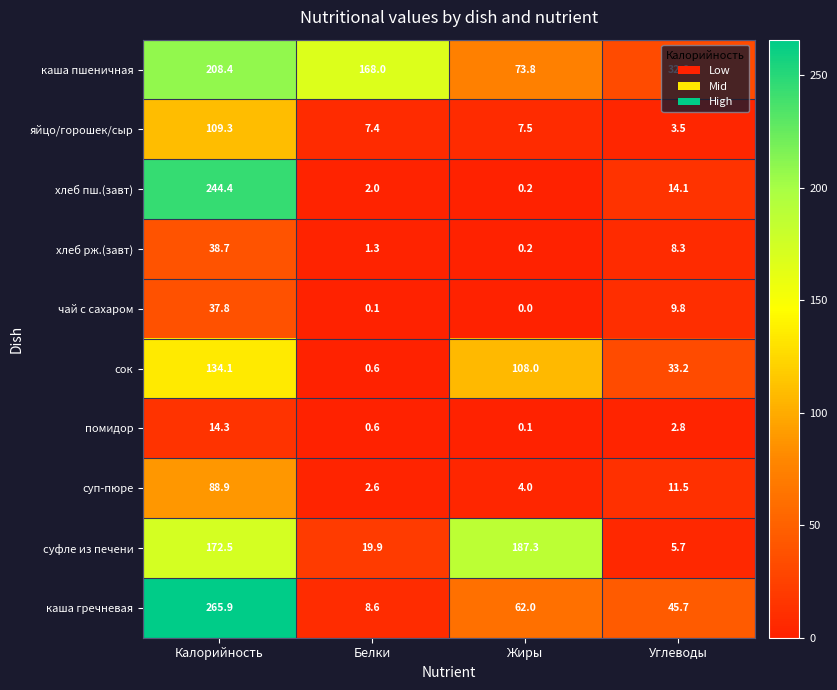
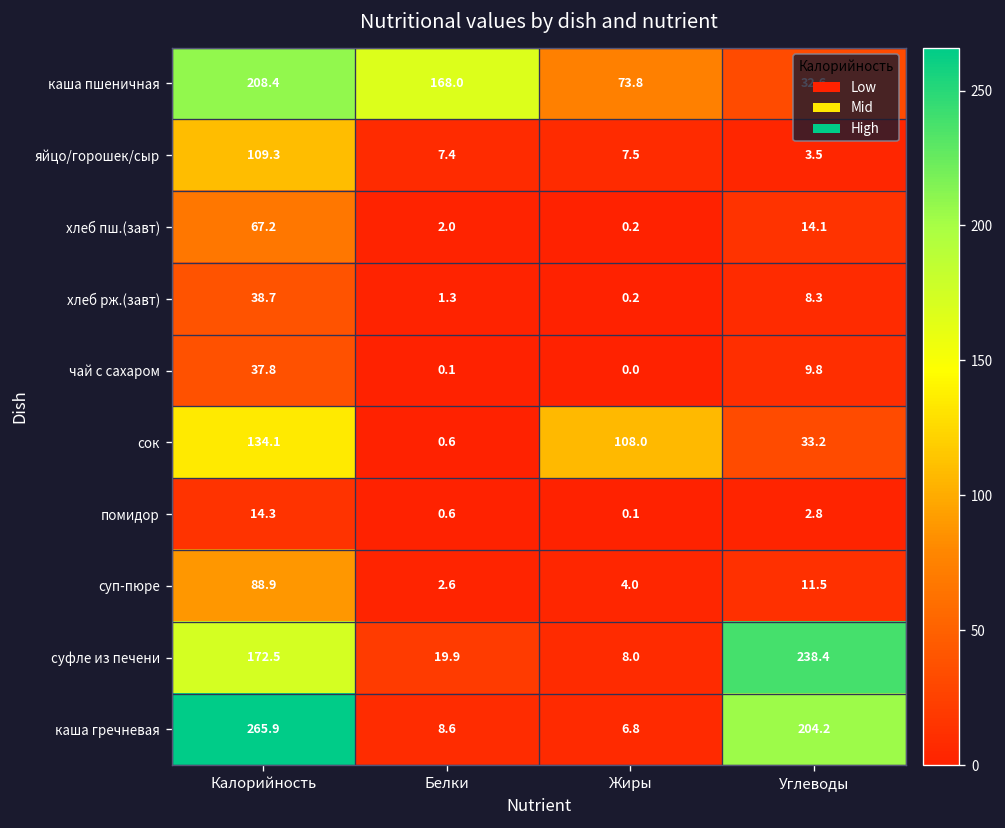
хлеб пш.(завт), Калорийность: 244.4 -> 67.2
суфле из печени, Жиры: 187.3 -> 8.0
суфле из печени, Углеводы: 5.7 -> 238.4
каша гречневая, Жиры: 62.0 -> 6.8
каша гречневая, Углеводы: 45.7 -> 204.2
